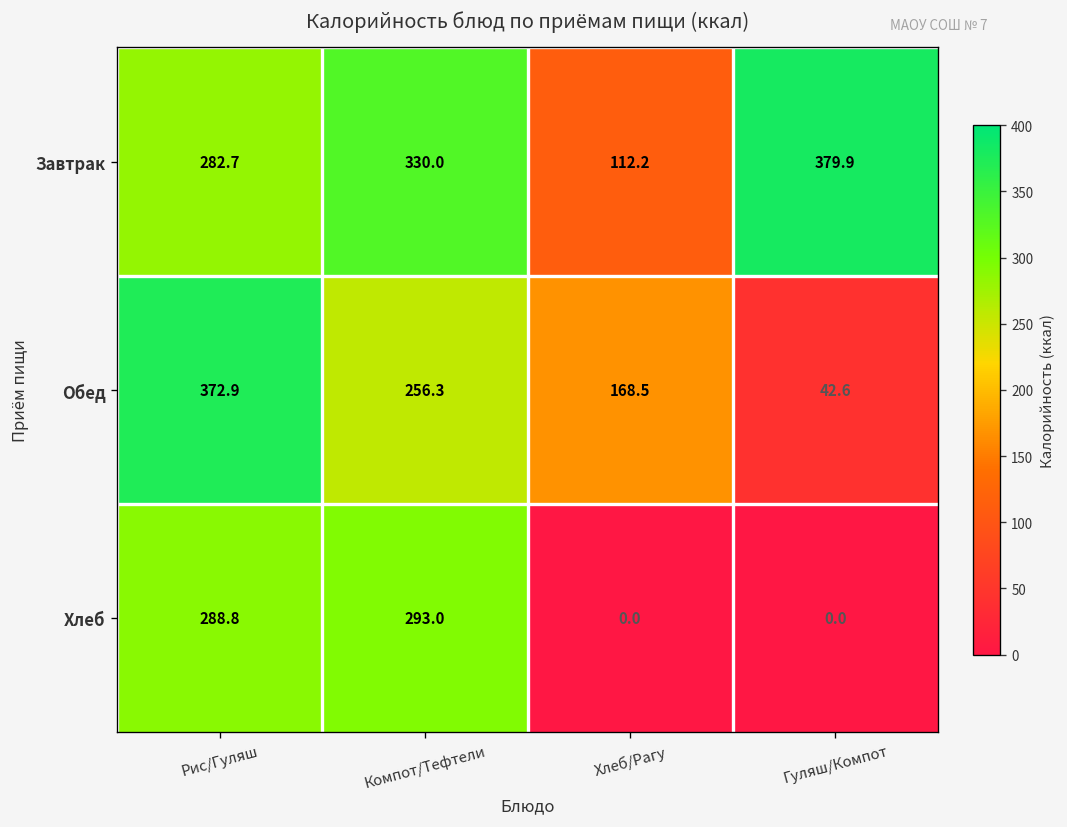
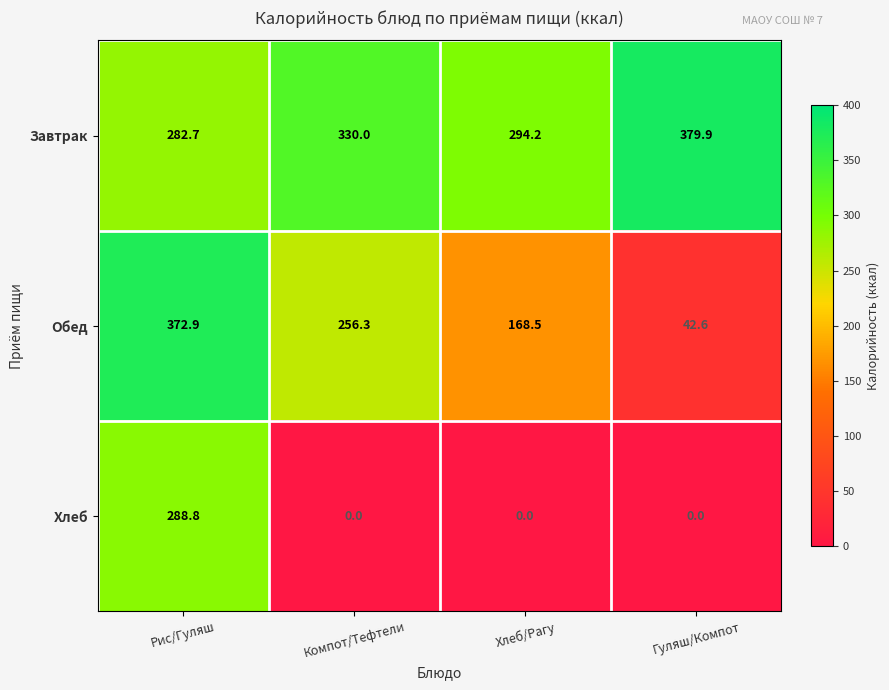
Завтрак, Хлеб/Рагу: 112.2 -> 294.2
Хлеб, Компот/Тефтели: 293.0 -> 0.0
